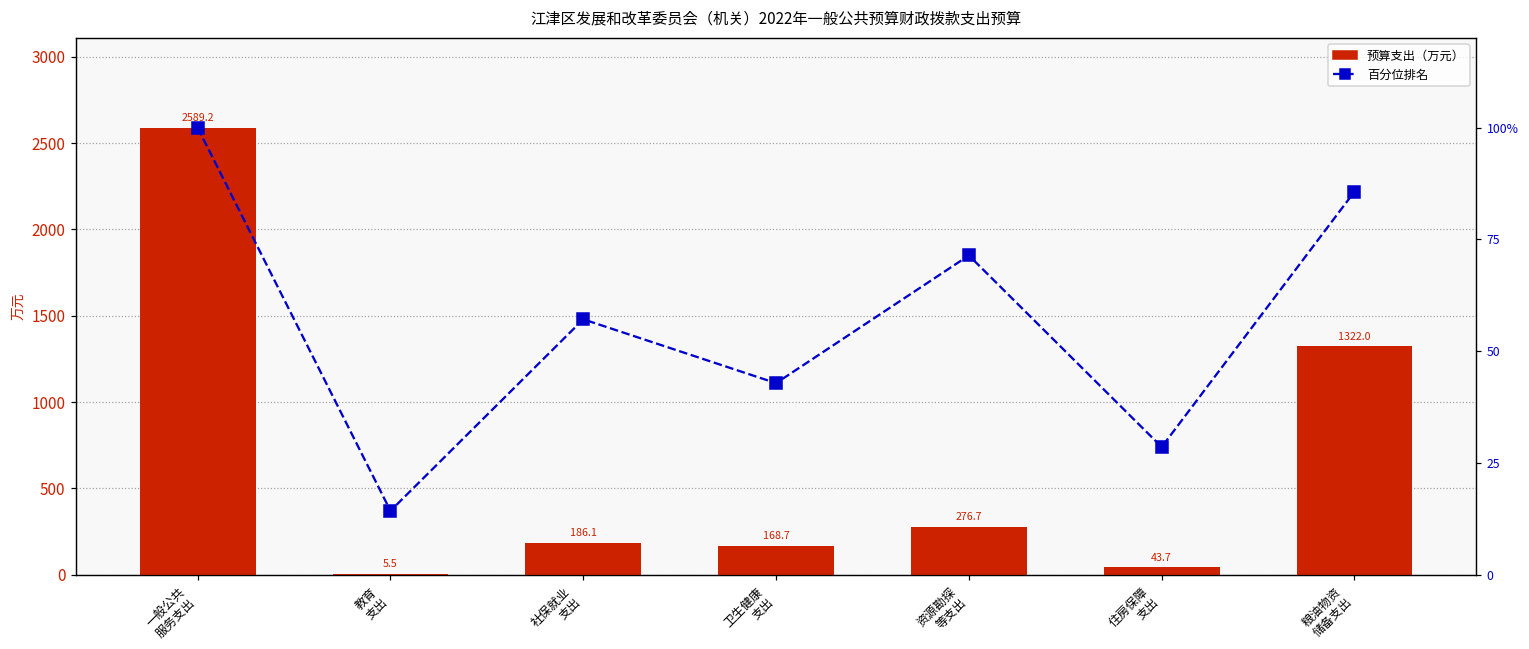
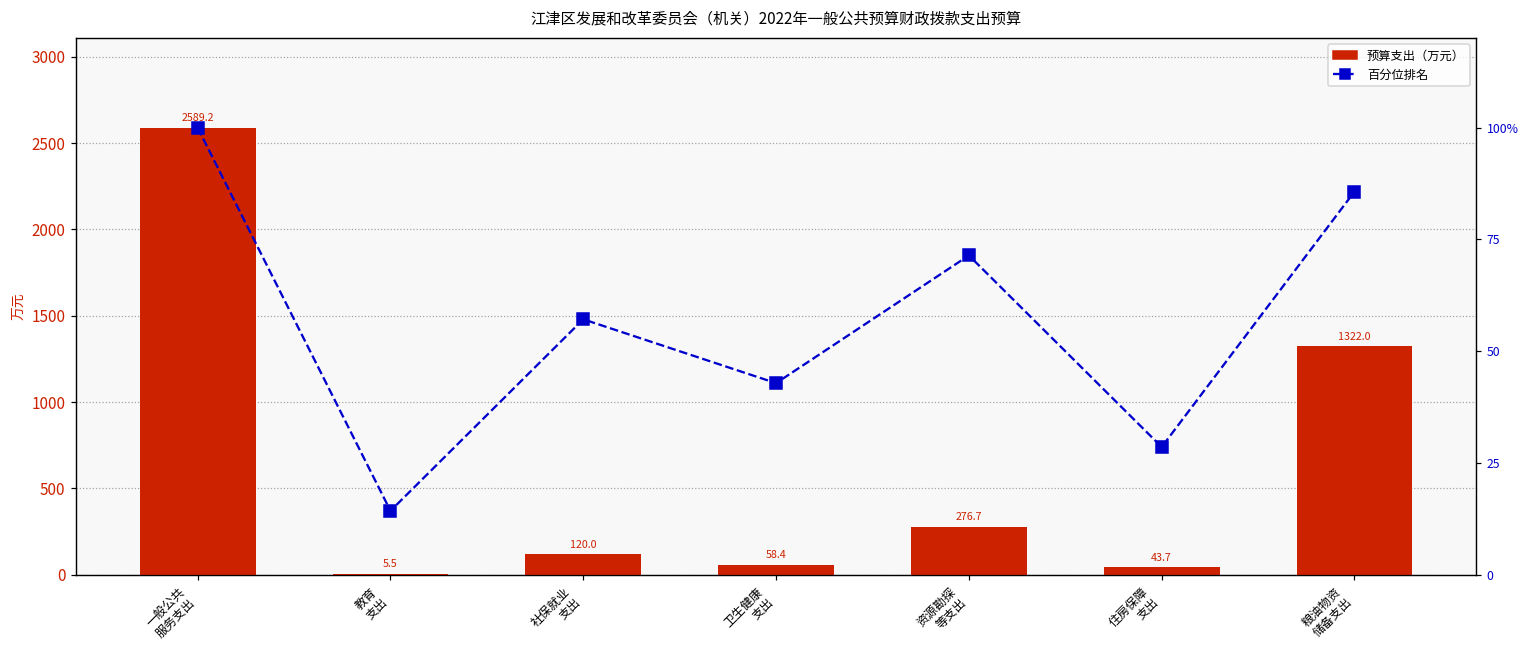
预算支出（万元）, 社保就业 支出: 186.1 -> 120.0
预算支出（万元）, 卫生健康 支出: 168.7 -> 58.4
